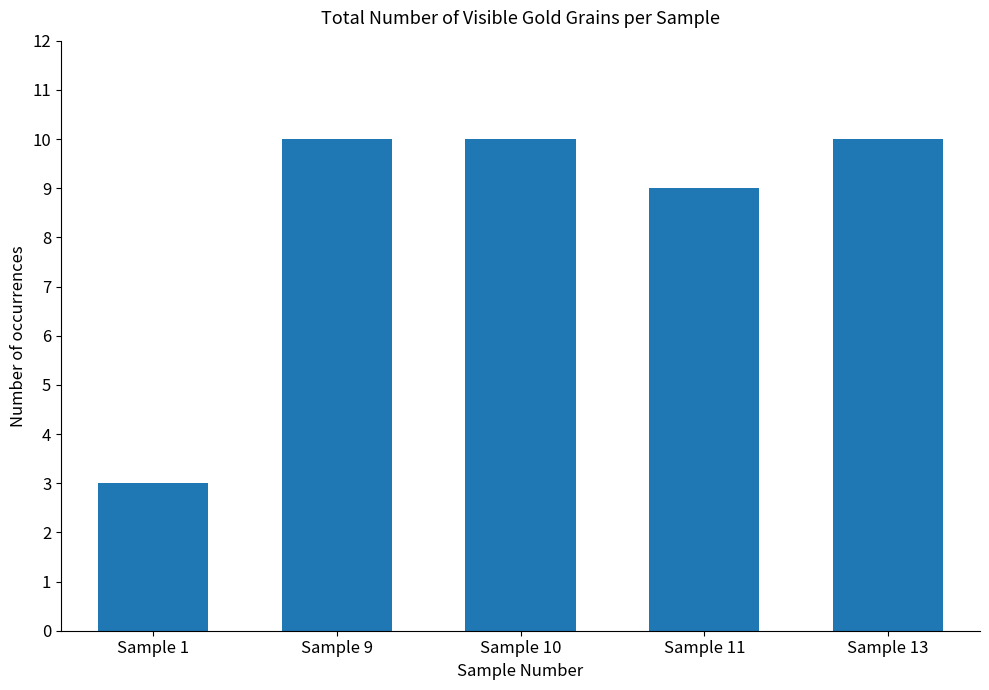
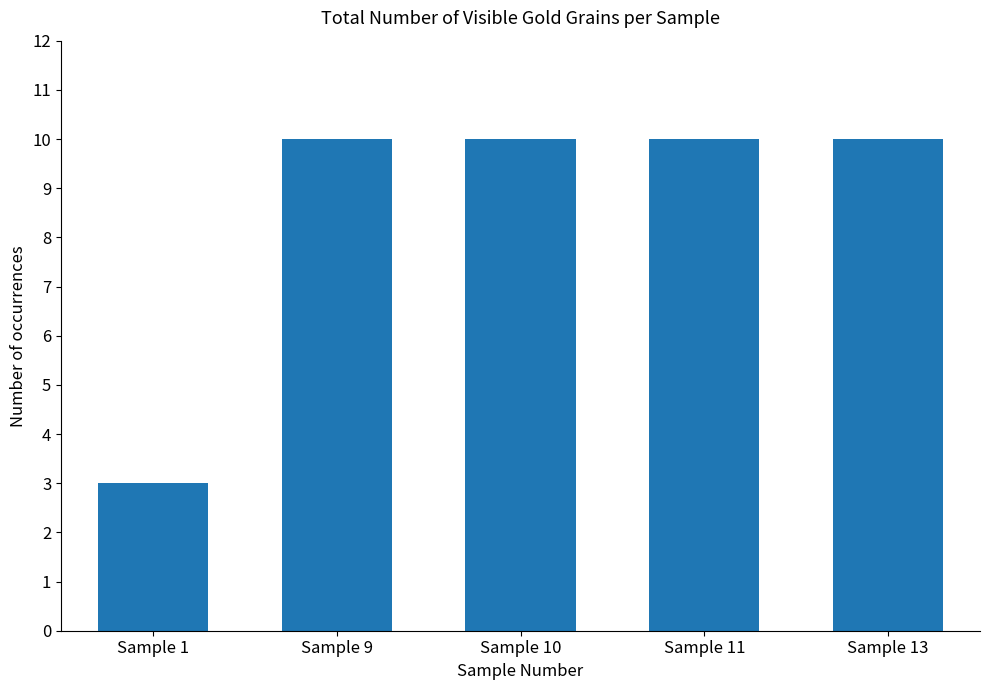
Sample 11: 9 -> 10
